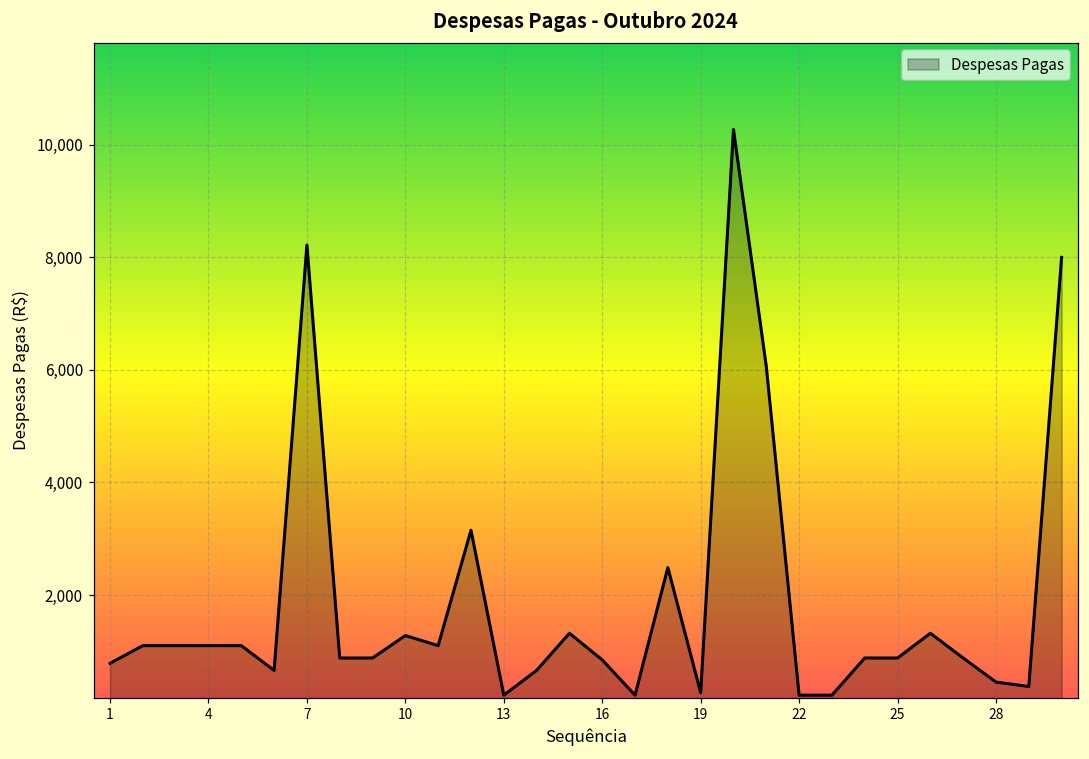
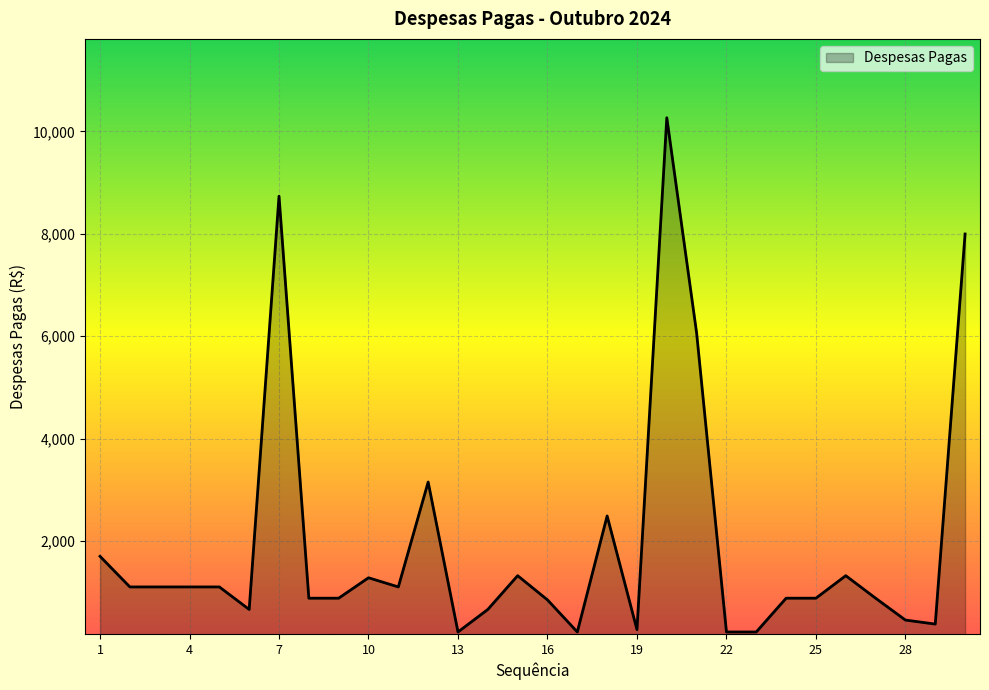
1: 800 -> 1,700
7: 8,200 -> 8,700
